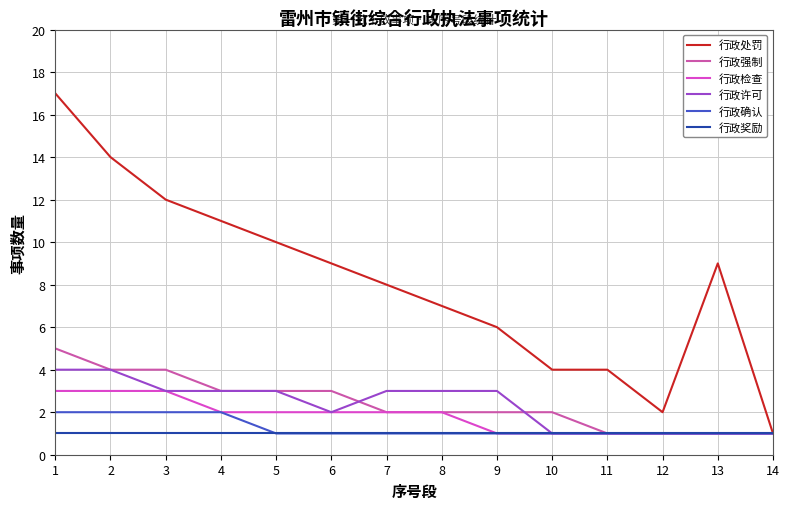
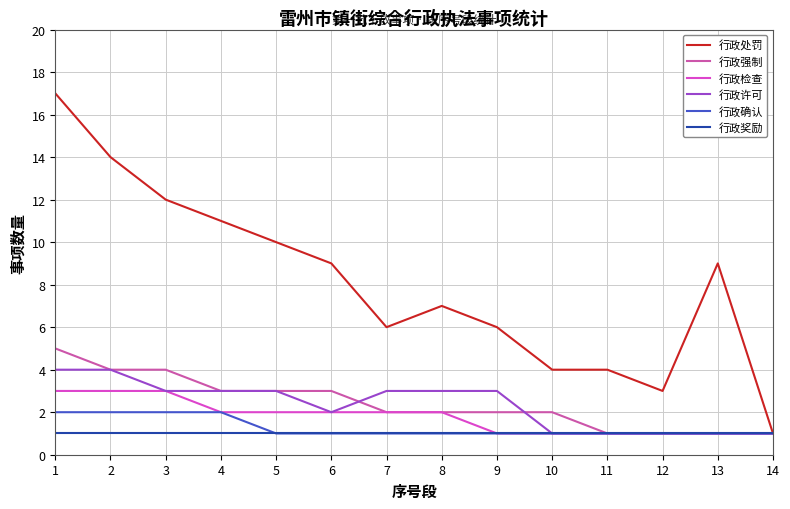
行政处罚, 7: 8 -> 6
行政处罚, 12: 2 -> 3
